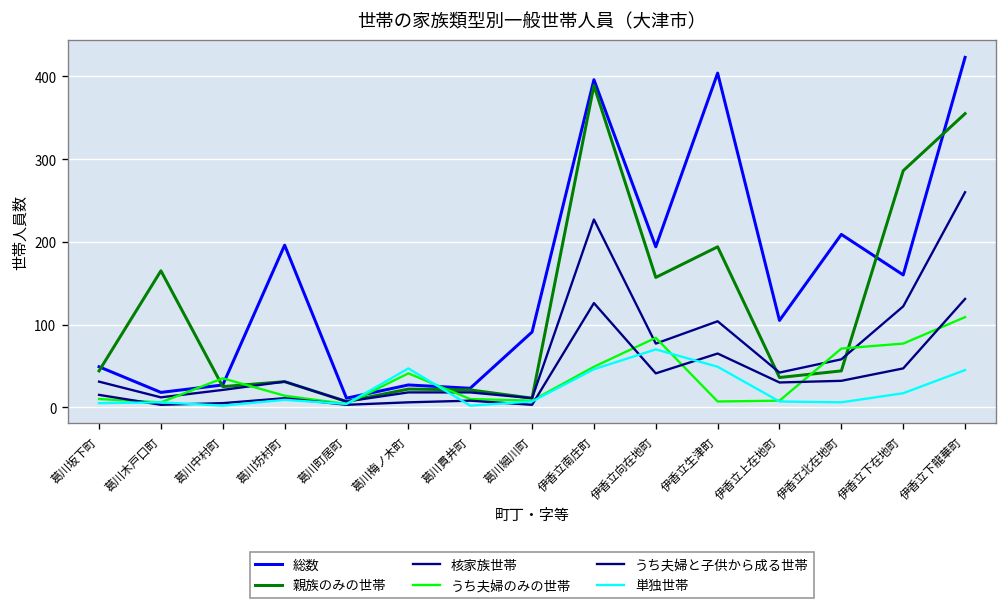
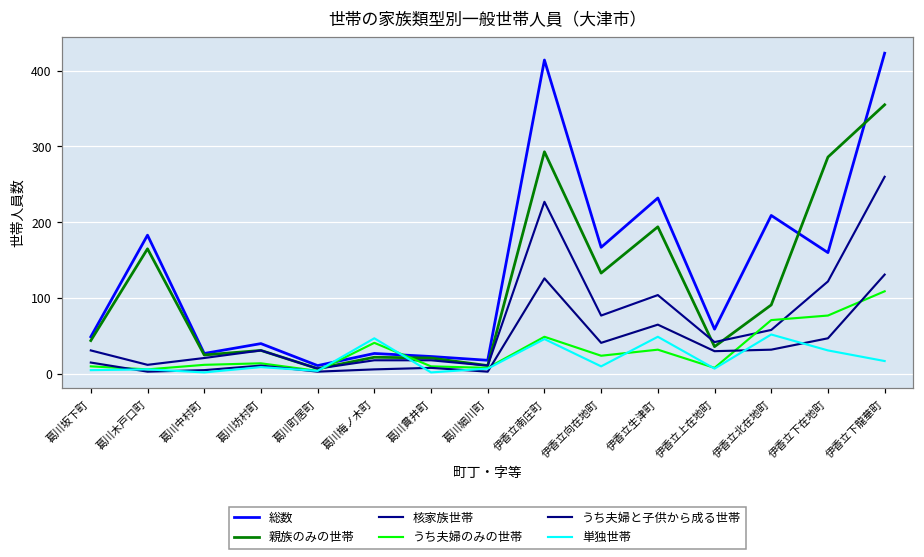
総数, 葛川木戸口町: 20 -> 180
うち夫婦のみの世帯, 葛川中村町: 40 -> 10
総数, 葛川坊村町: 200 -> 40
総数, 葛川細川町: 90 -> 20
総数, 伊香立南庄町: 400 -> 410
親族のみの世帯, 伊香立南庄町: 390 -> 290
総数, 伊香立向在地町: 190 -> 170
親族のみの世帯, 伊香立向在地町: 160 -> 130
うち夫婦のみの世帯, 伊香立向在地町: 80 -> 20
単独世帯, 伊香立向在地町: 70 -> 10
総数, 伊香立生津町: 400 -> 230
うち夫婦のみの世帯, 伊香立生津町: 10 -> 30
総数, 伊香立上在地町: 110 -> 60
親族のみの世帯, 伊香立北在地町: 40 -> 90
単独世帯, 伊香立北在地町: 10 -> 50
単独世帯, 伊香立下在地町: 20 -> 30
単独世帯, 伊香立下龍華町: 50 -> 20
